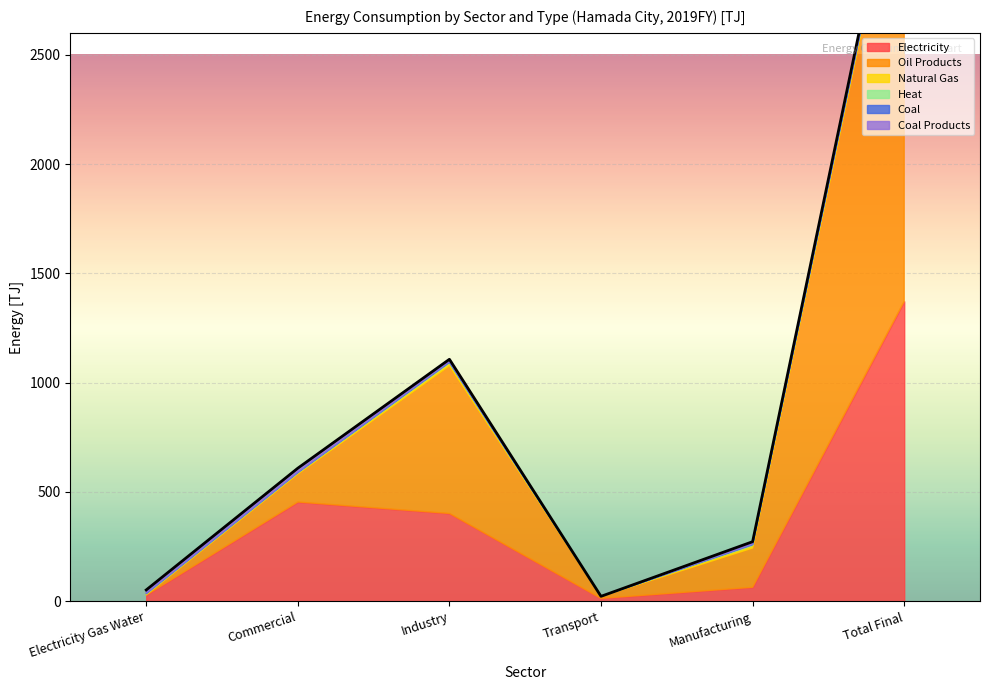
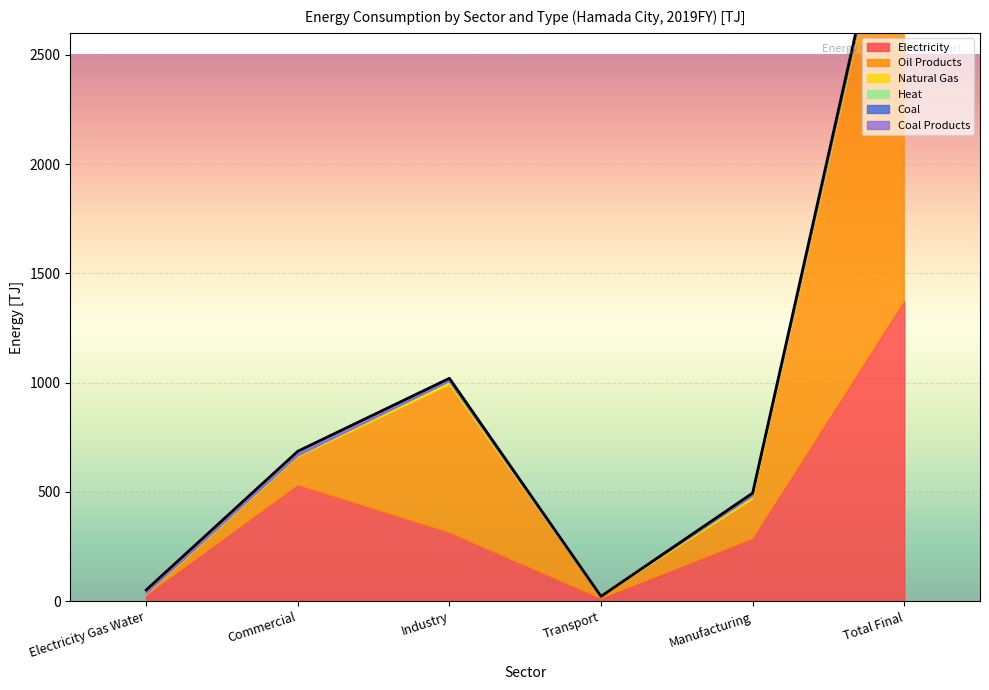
Electricity, Commercial: 450 -> 530
Electricity, Industry: 400 -> 310
Electricity, Manufacturing: 60 -> 290
